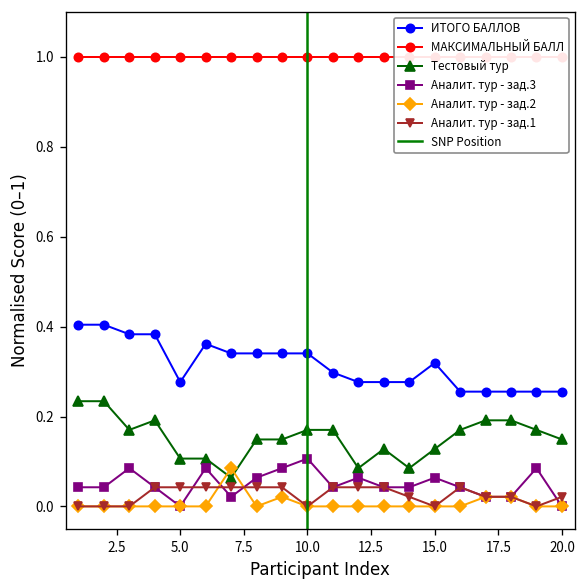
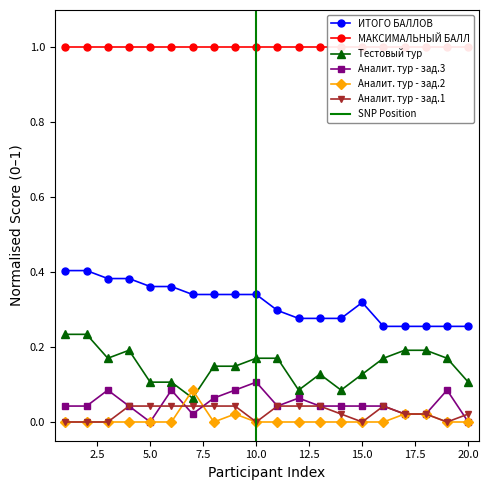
ИТОГО БАЛЛОВ, 5.0: 0.28 -> 0.36
Аналит. тур - зад.3, 15.0: 0.06 -> 0.04
Тестовый тур, 20.0: 0.15 -> 0.11
